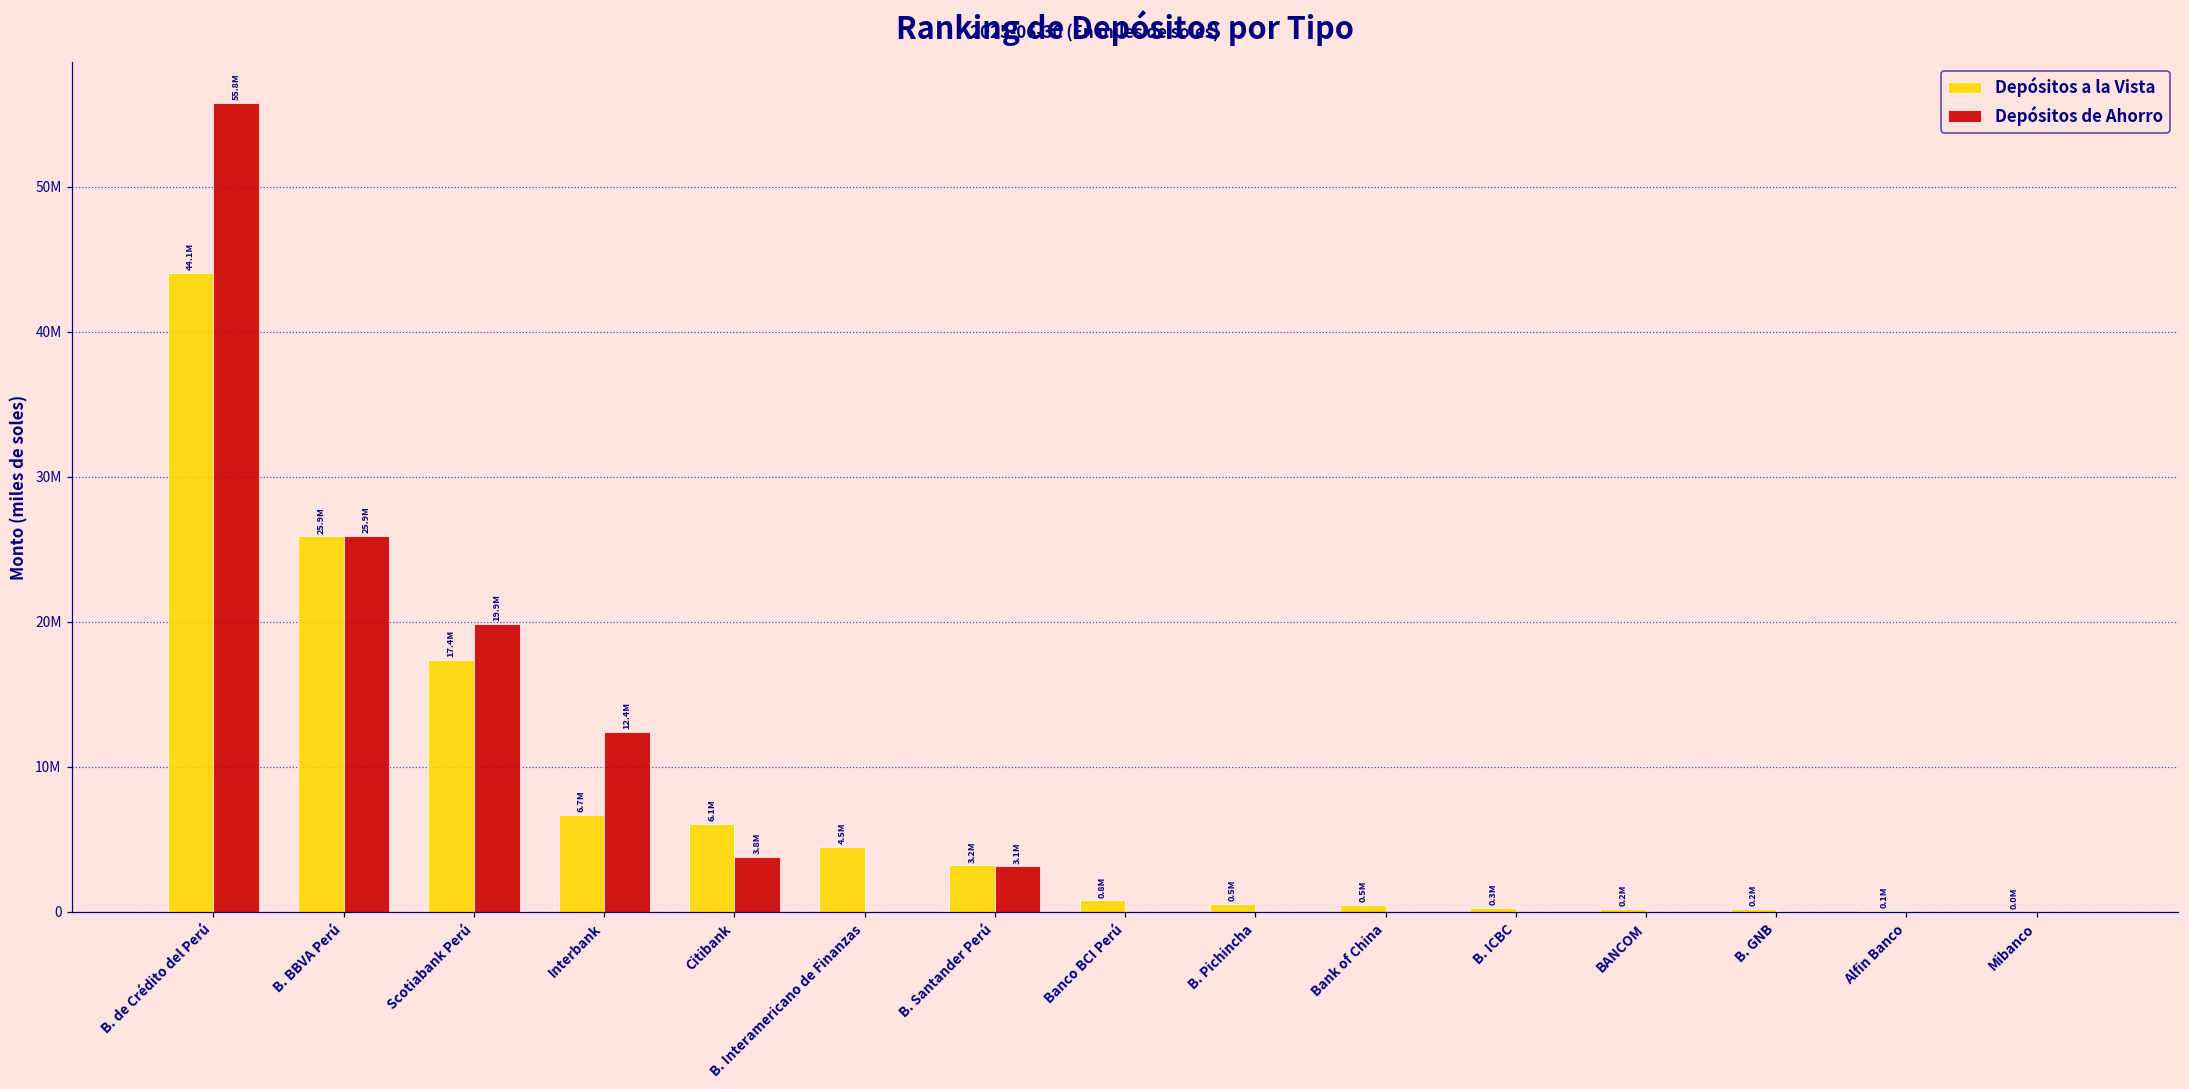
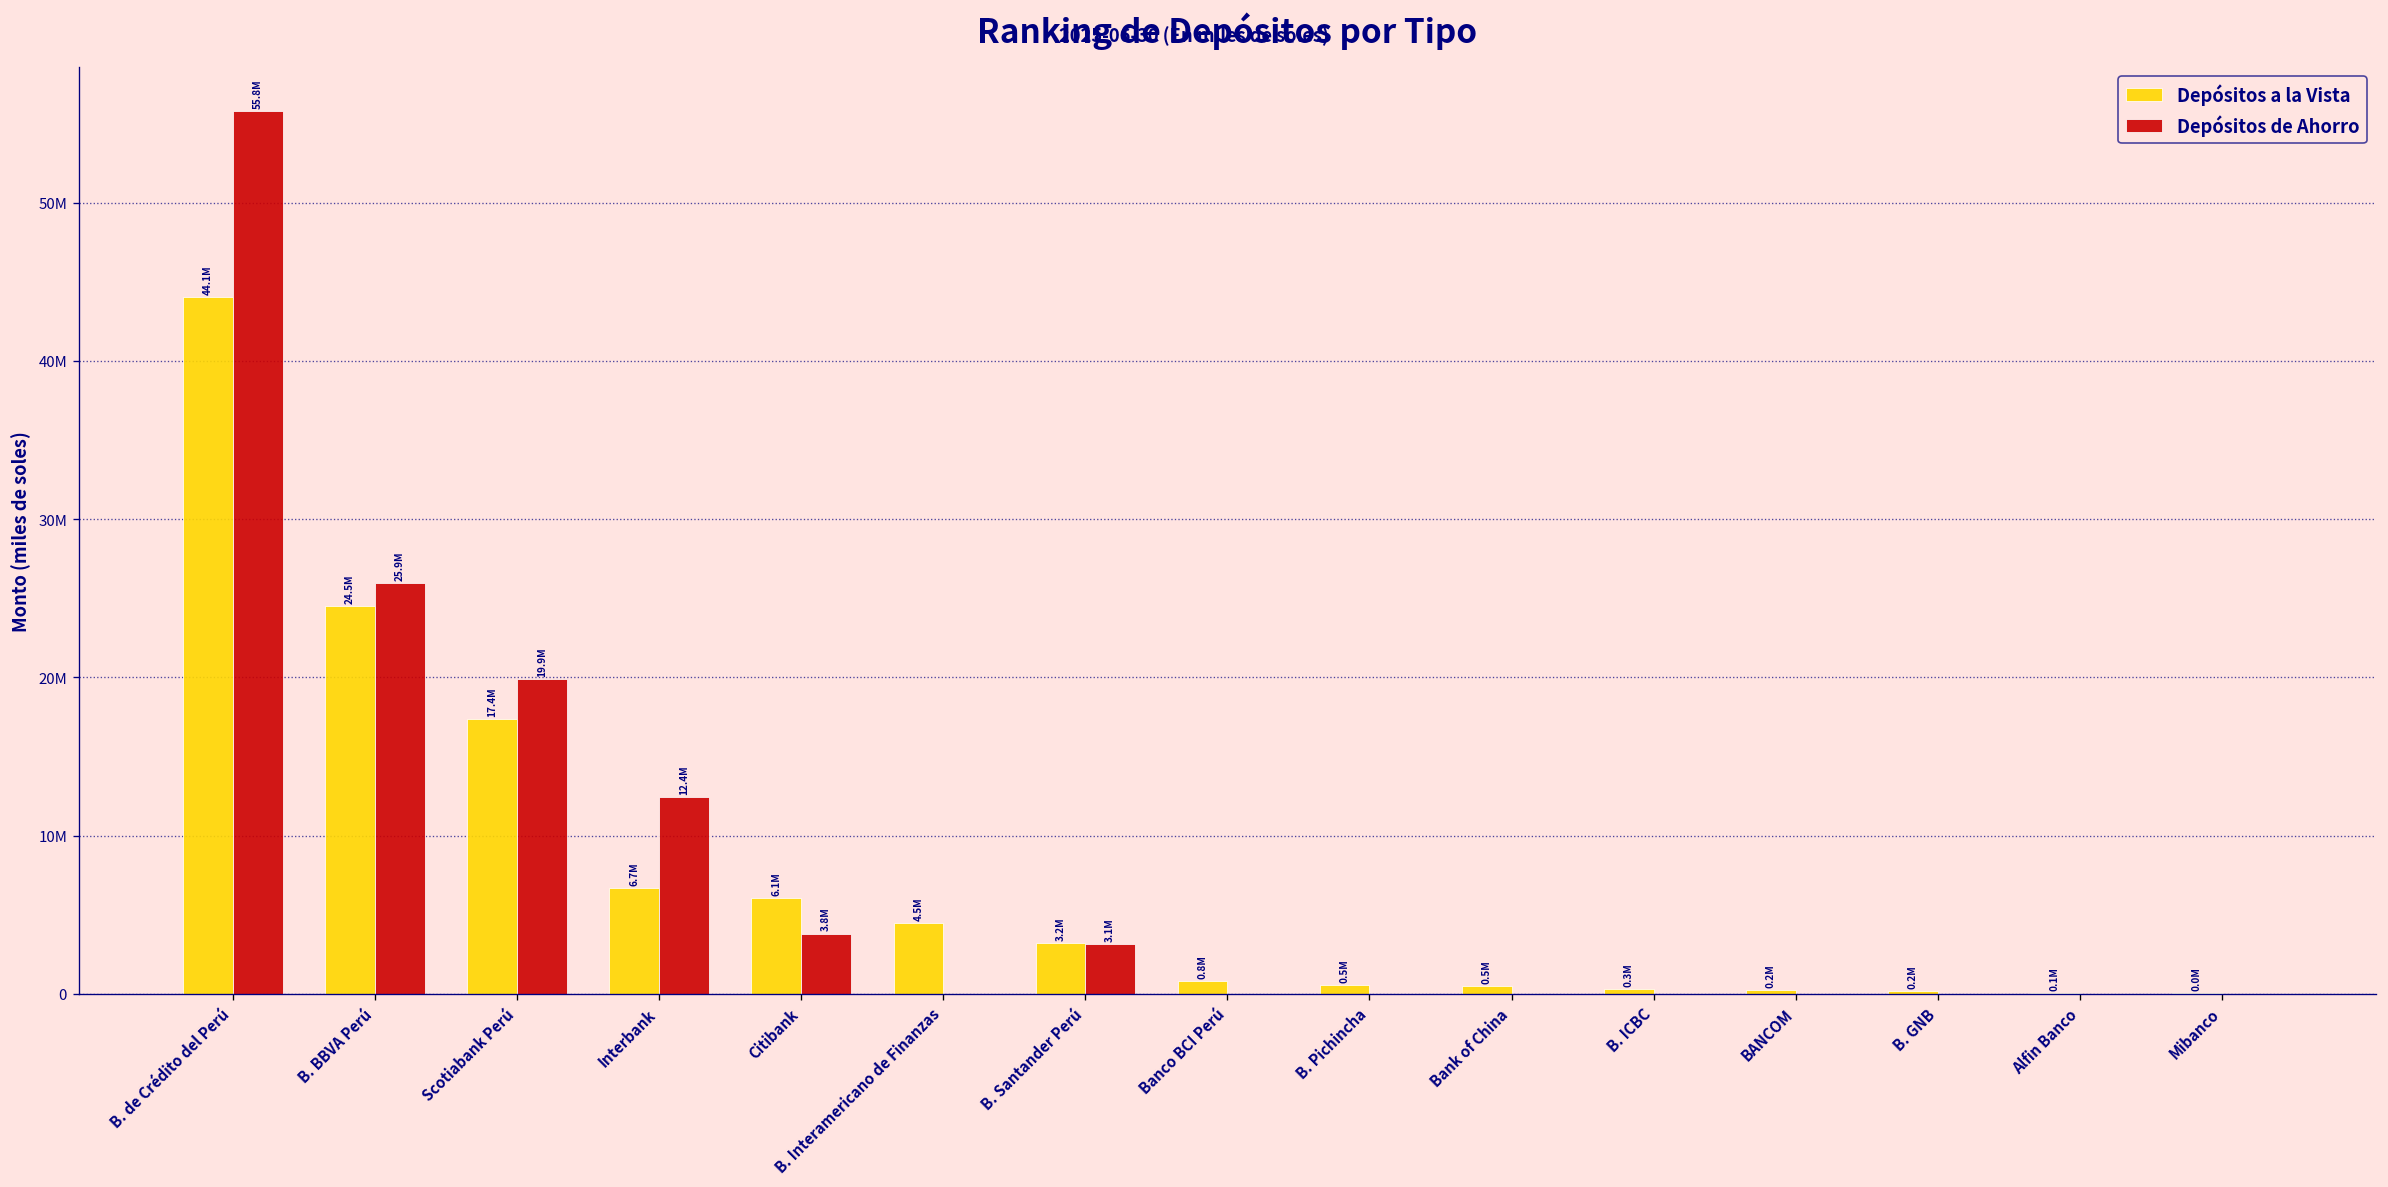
Depósitos a la Vista, B. BBVA Perú: 25.9M -> 24.5M
